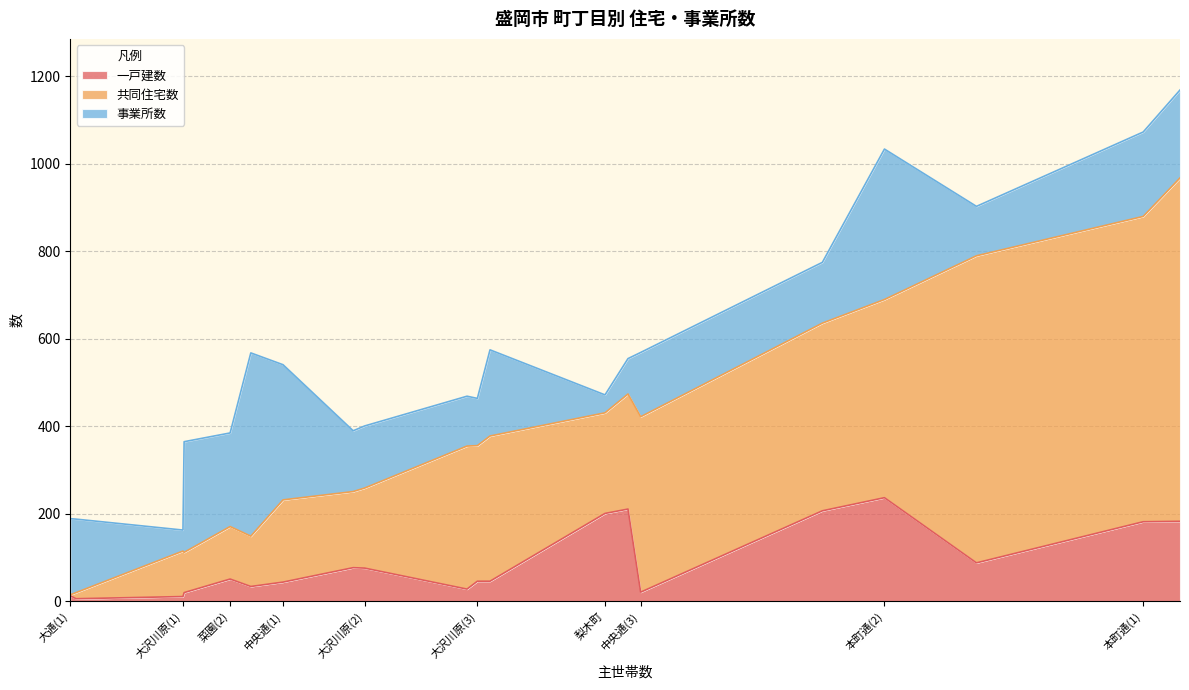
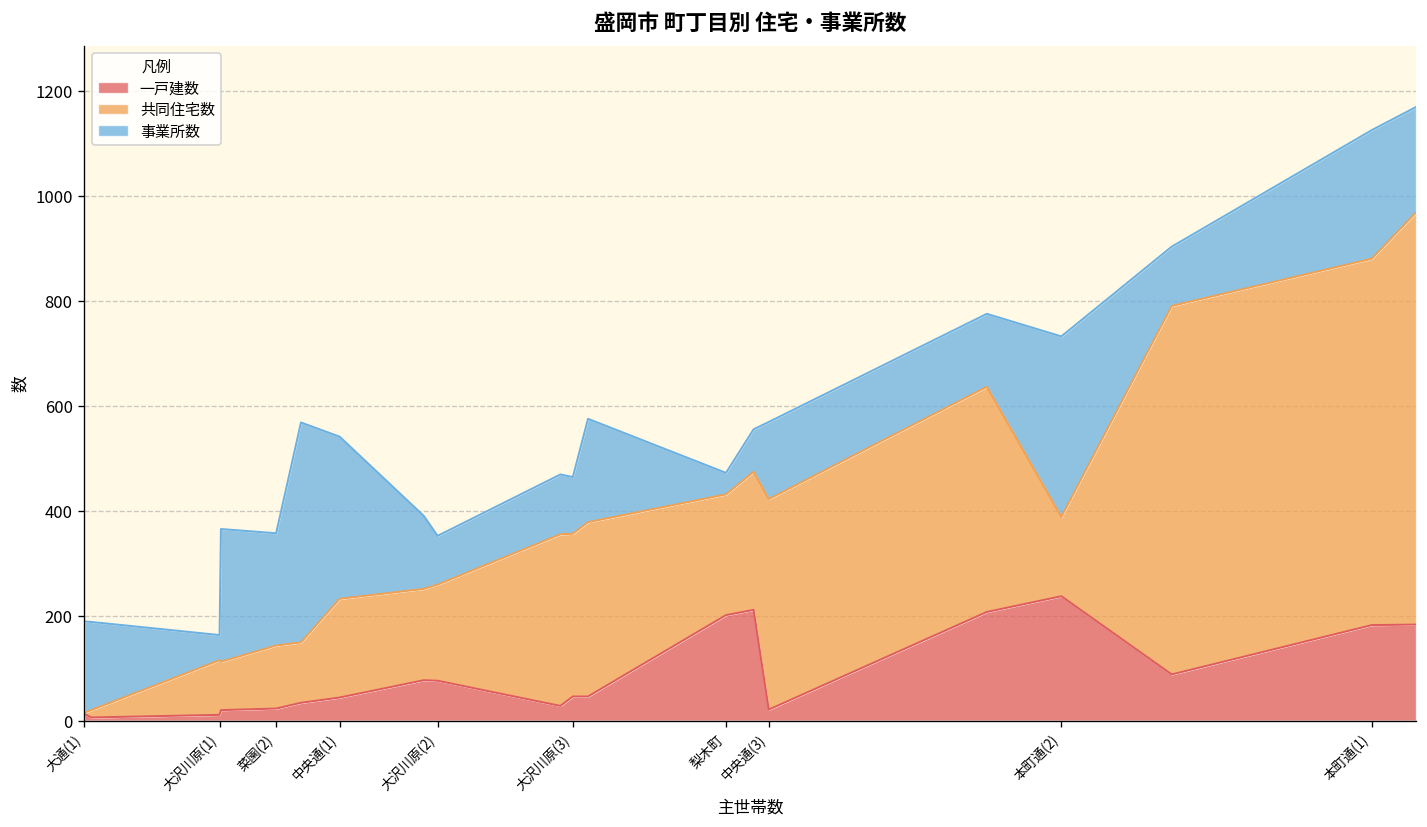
一戸建数, 菜園(2): 50 -> 20
事業所数, 大沢川原(2): 140 -> 90
共同住宅数, 本町通(2): 450 -> 150
事業所数, 本町通(1): 190 -> 250
